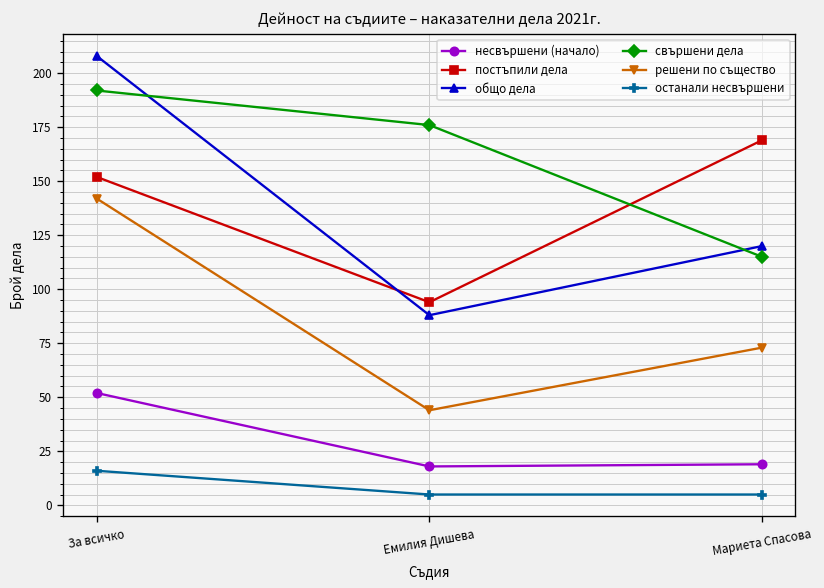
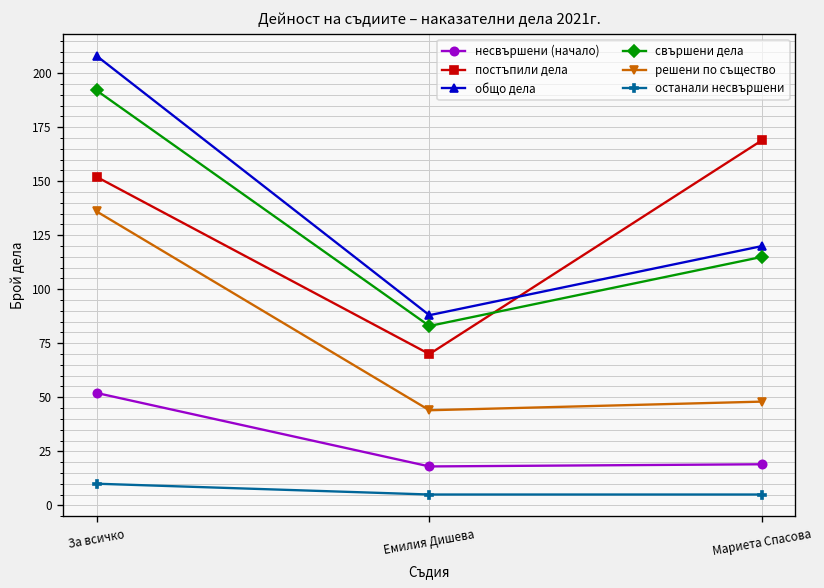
решени по същество, За всичко: 142 -> 136
останали несвършени, За всичко: 16 -> 10
постъпили дела, Емилия Дишева: 94 -> 70
свършени дела, Емилия Дишева: 176 -> 83
решени по същество, Мариета Спасова: 73 -> 48
